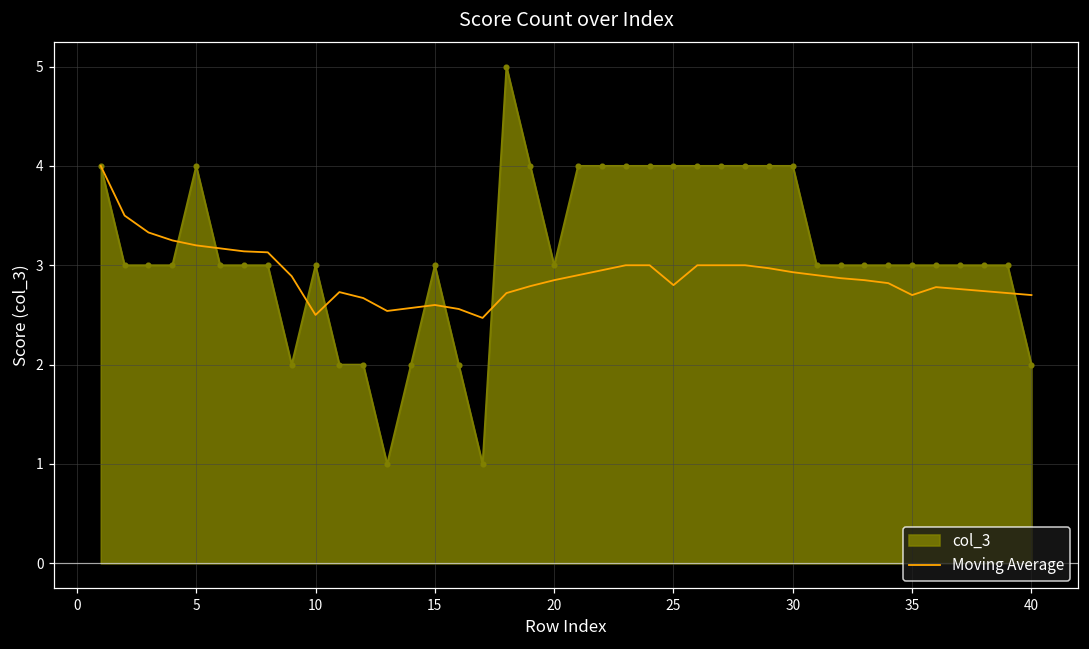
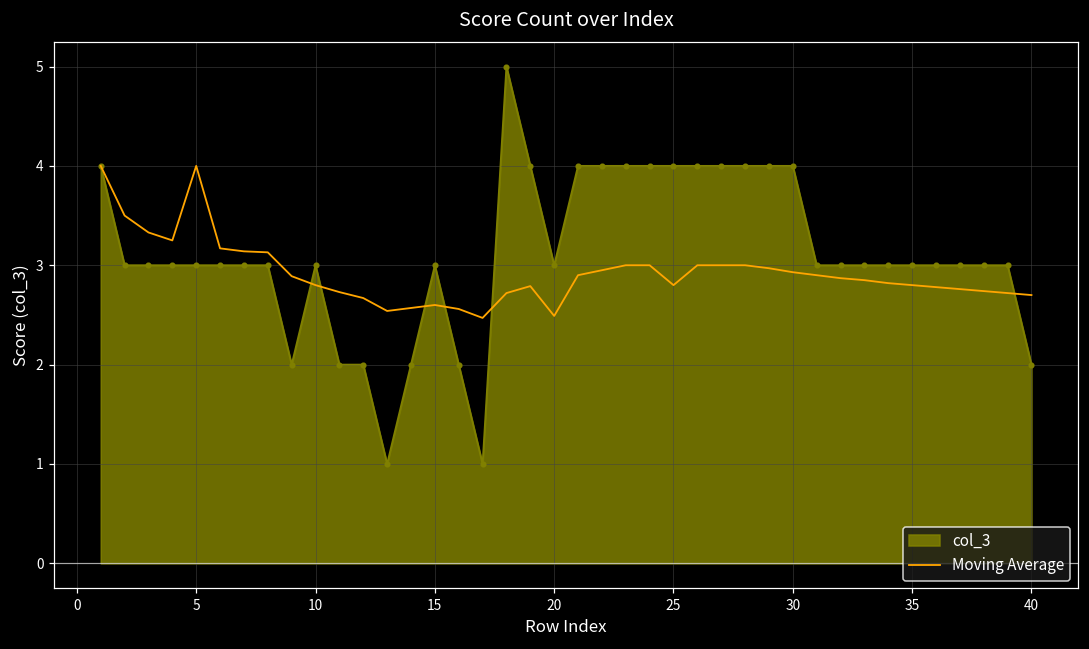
col_3, 5: 4 -> 3
Moving Average, 5: 3.2 -> 4.0
Moving Average, 10: 2.5 -> 2.8
Moving Average, 20: 2.9 -> 2.5
Moving Average, 35: 2.7 -> 2.8
